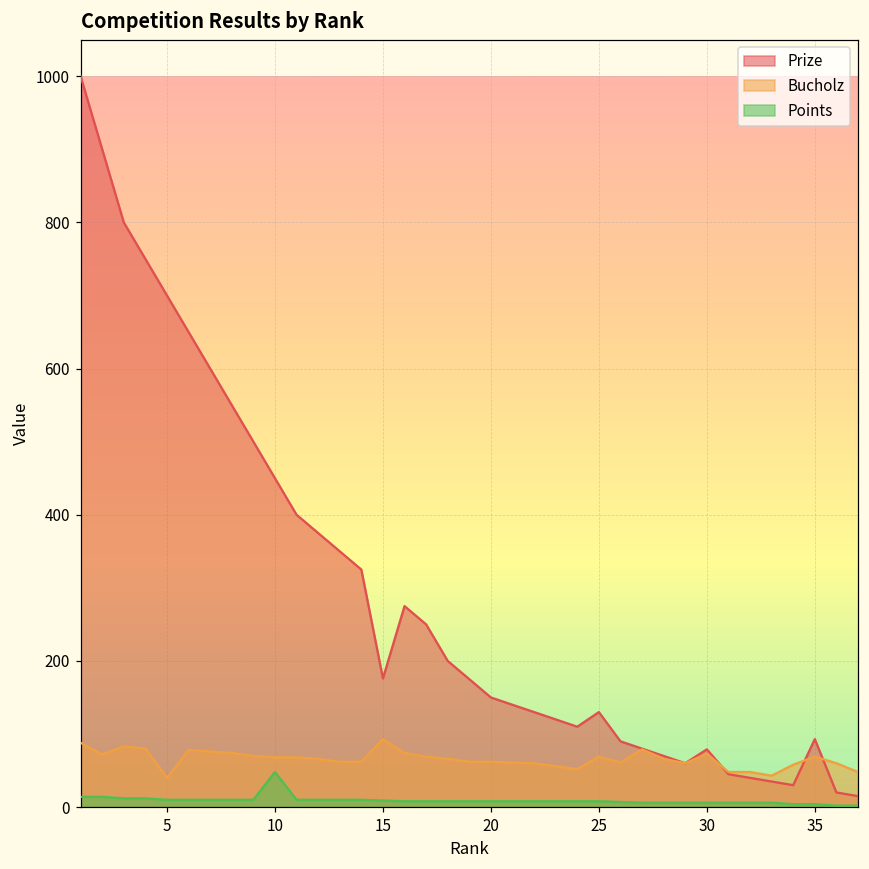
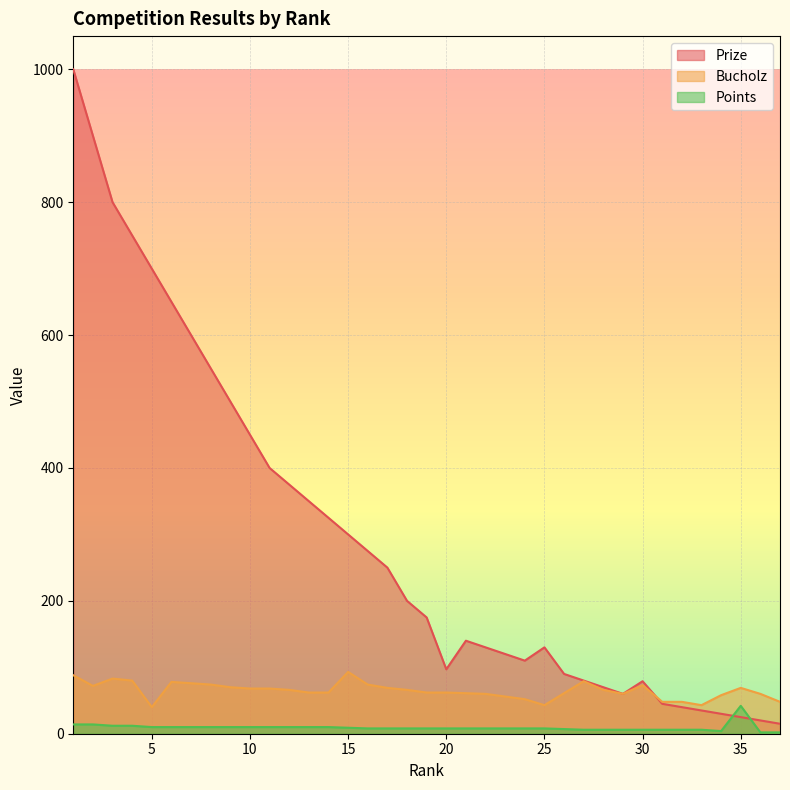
Points, 10: 50 -> 10
Prize, 15: 180 -> 300
Prize, 20: 150 -> 100
Bucholz, 25: 70 -> 40
Prize, 35: 90 -> 30
Points, 35: 0 -> 40
